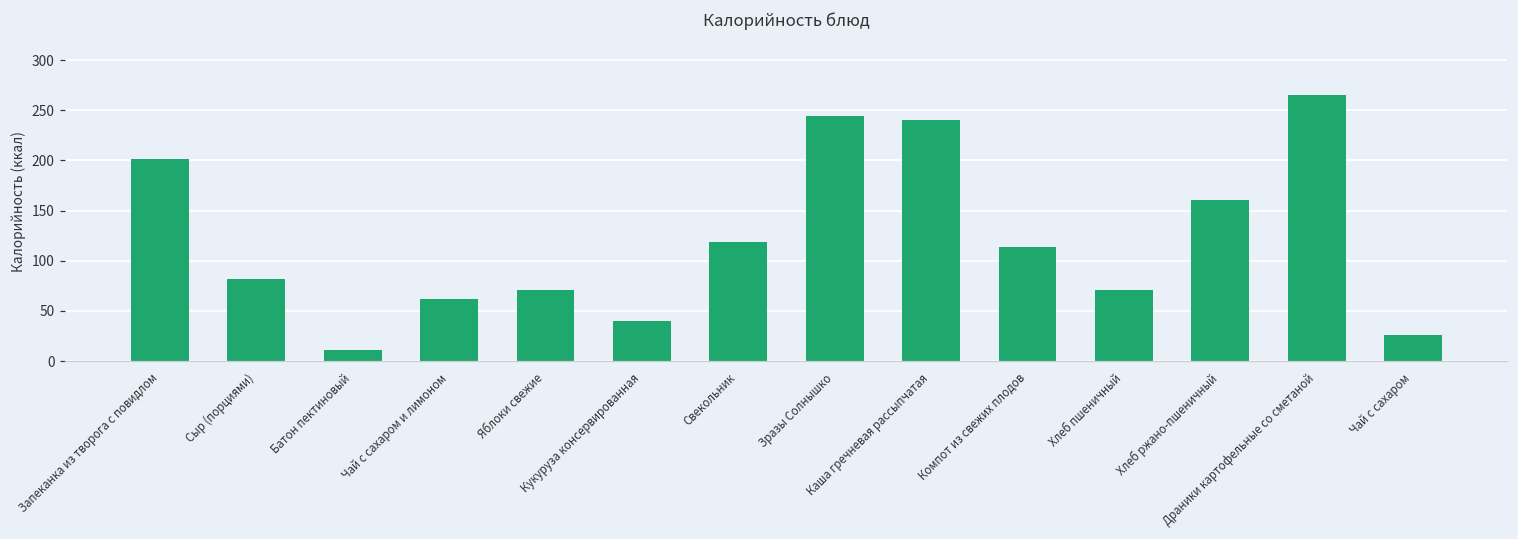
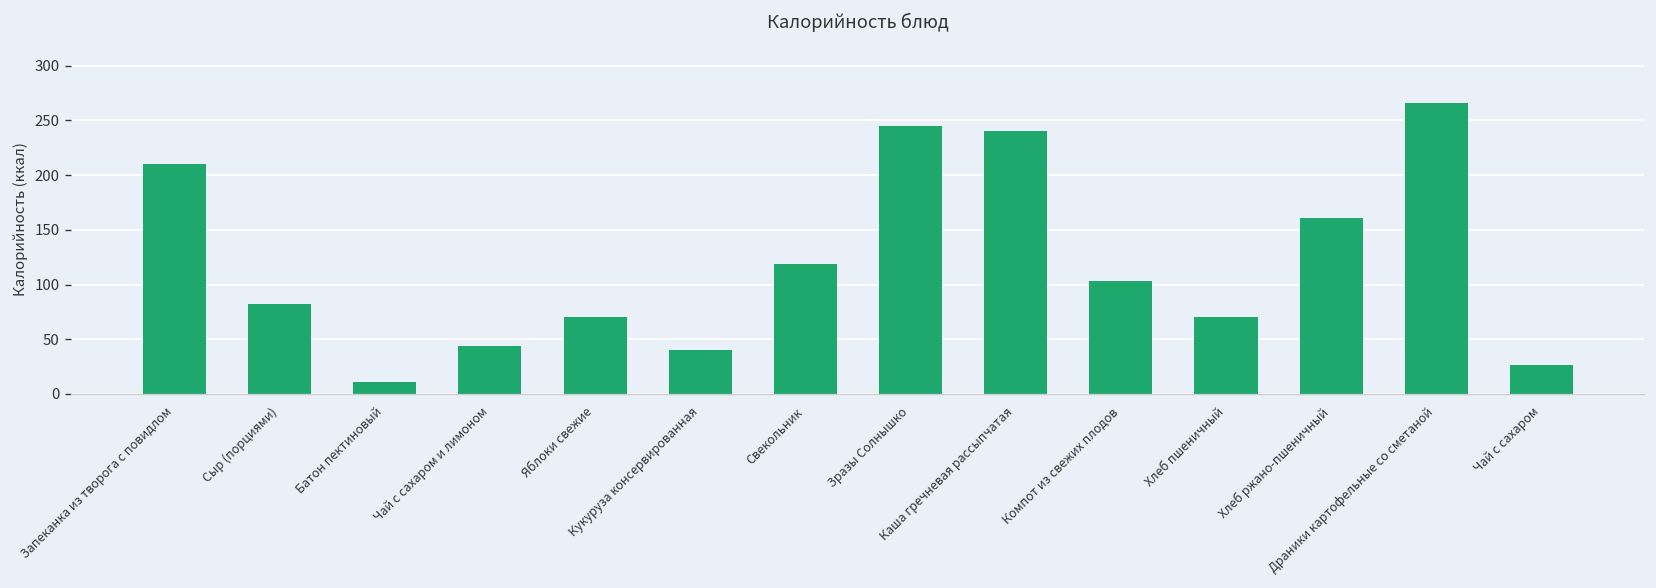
Запеканка из творога с повидлом: 200 -> 210
Чай с сахаром и лимоном: 60 -> 40
Компот из свежих плодов: 110 -> 100
